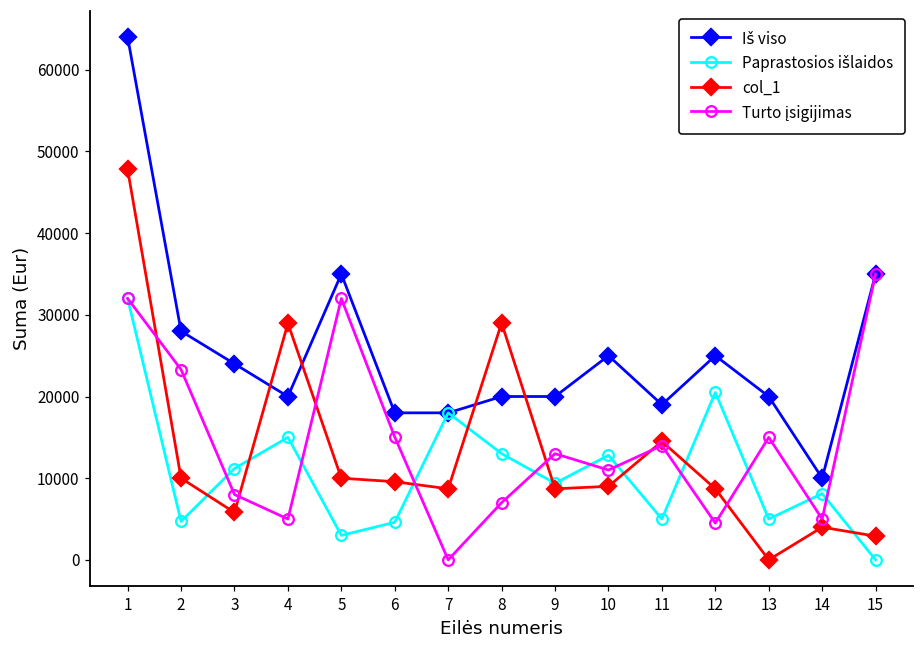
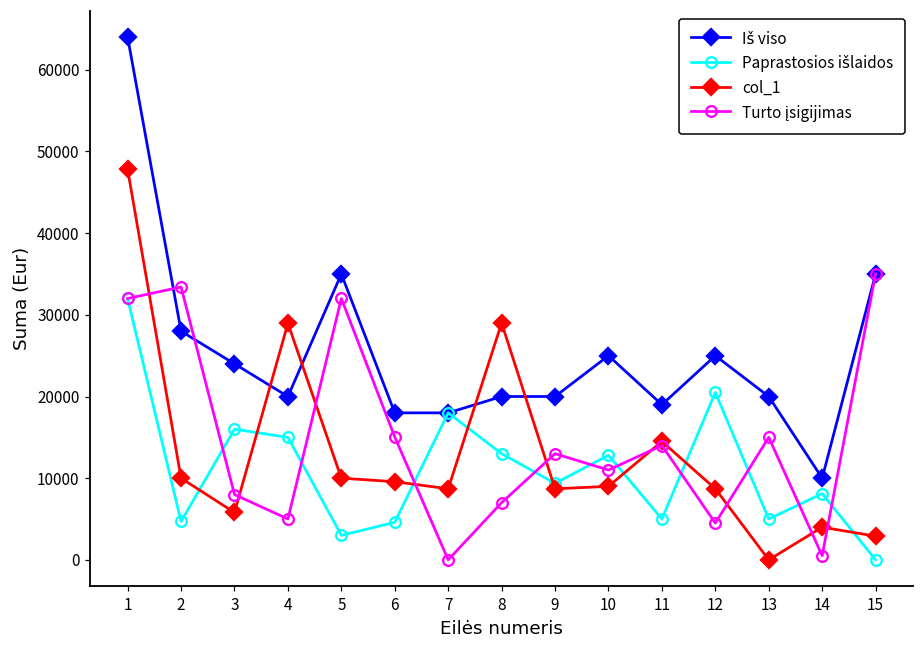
Turto įsigijimas, 2: 23000 -> 33000
Paprastosios išlaidos, 3: 11000 -> 16000
Turto įsigijimas, 14: 5000 -> 1000
